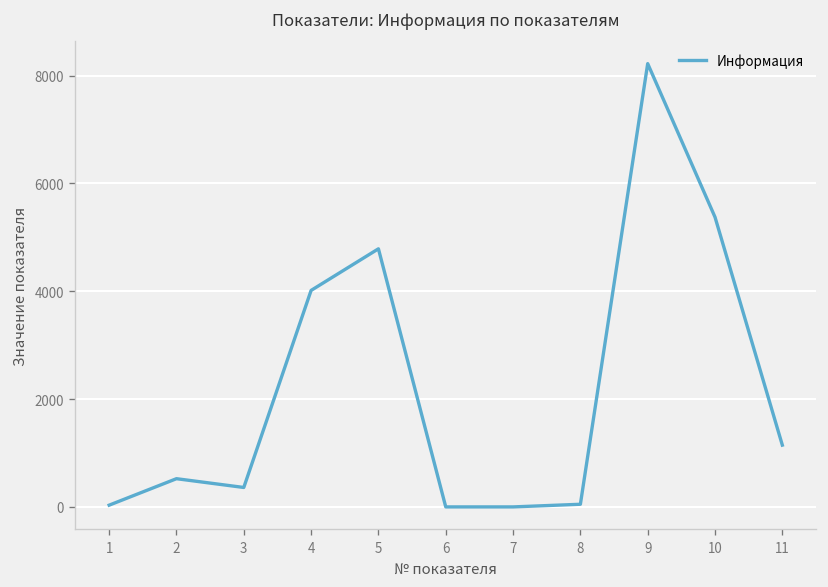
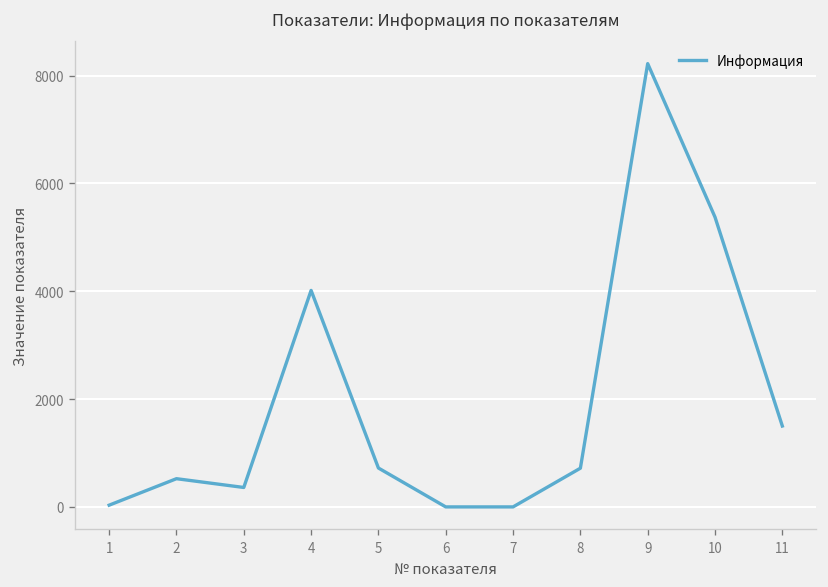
5: 4800 -> 700
8: 0 -> 700
11: 1100 -> 1500
